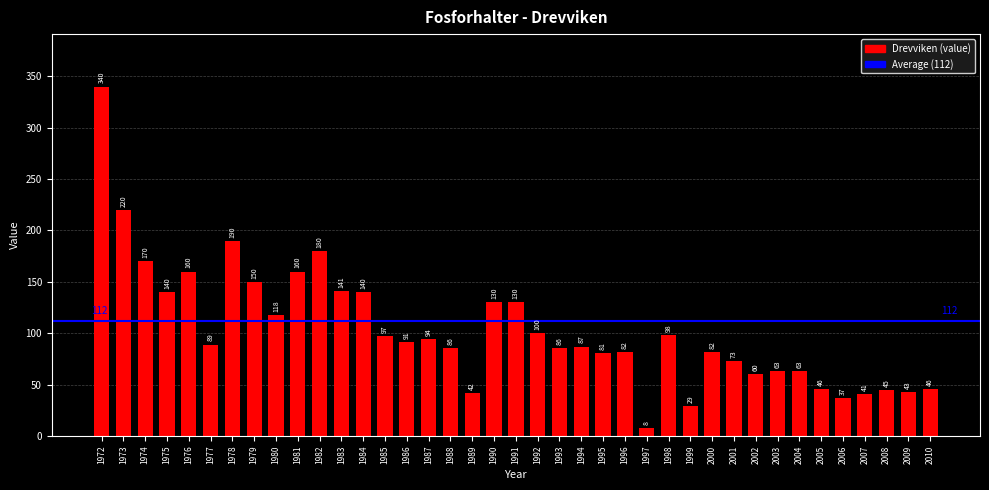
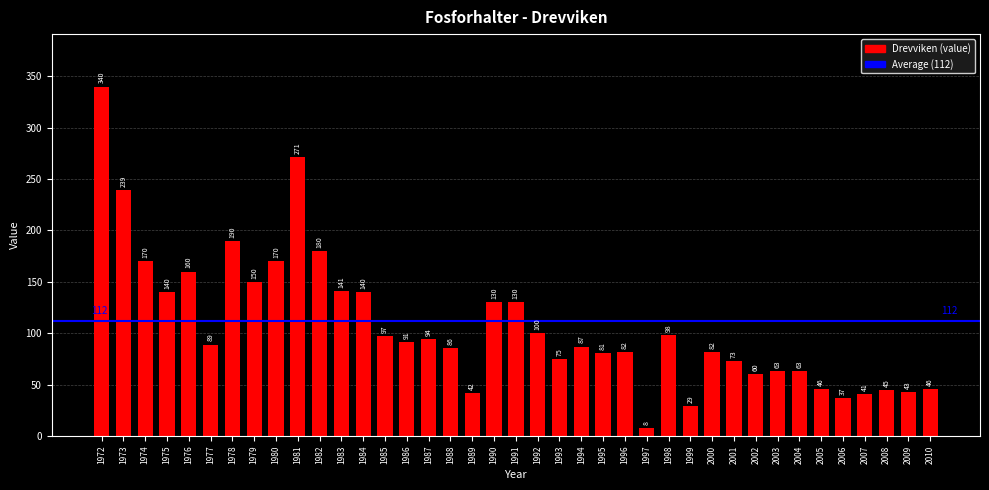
1973: 220 -> 239
1980: 118 -> 170
1981: 160 -> 271
1993: 86 -> 75
